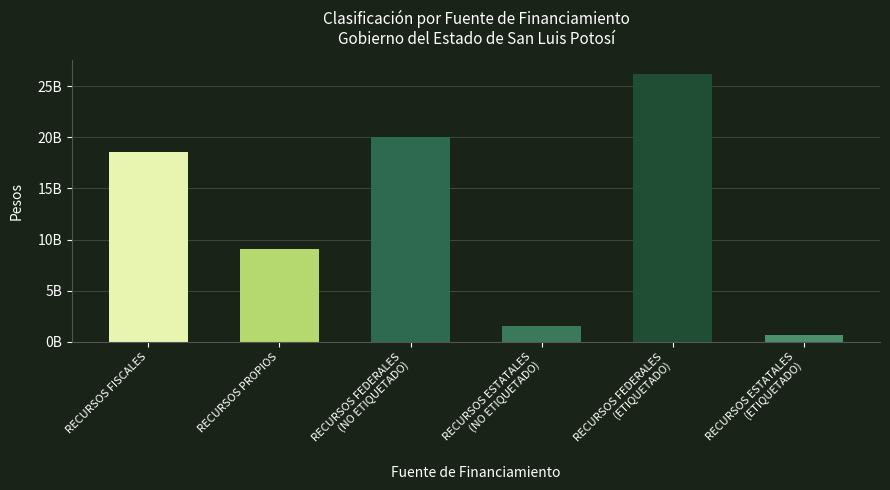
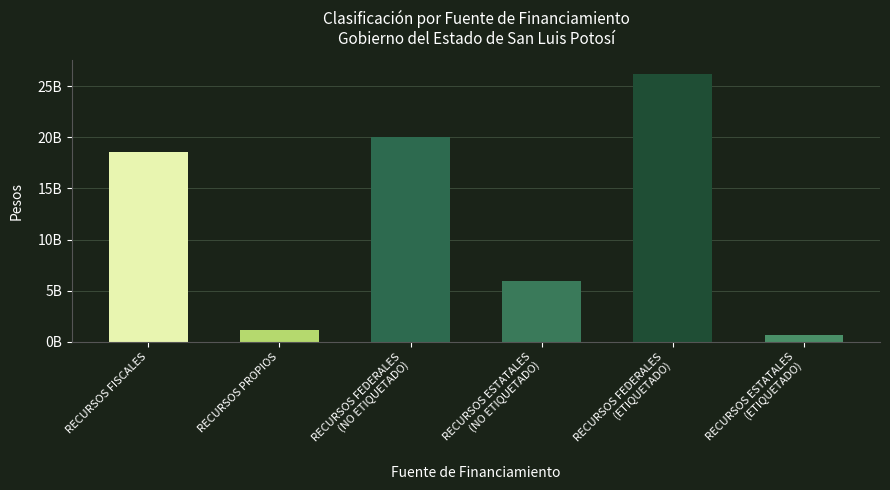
RECURSOS PROPIOS: 9100000000 -> 1100000000
RECURSOS ESTATALES (NO ETIQUETADO): 1500000000 -> 5900000000
